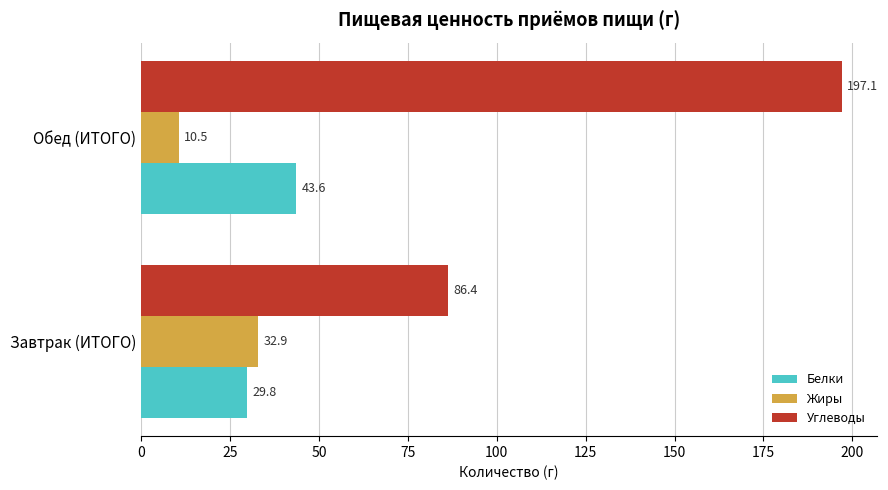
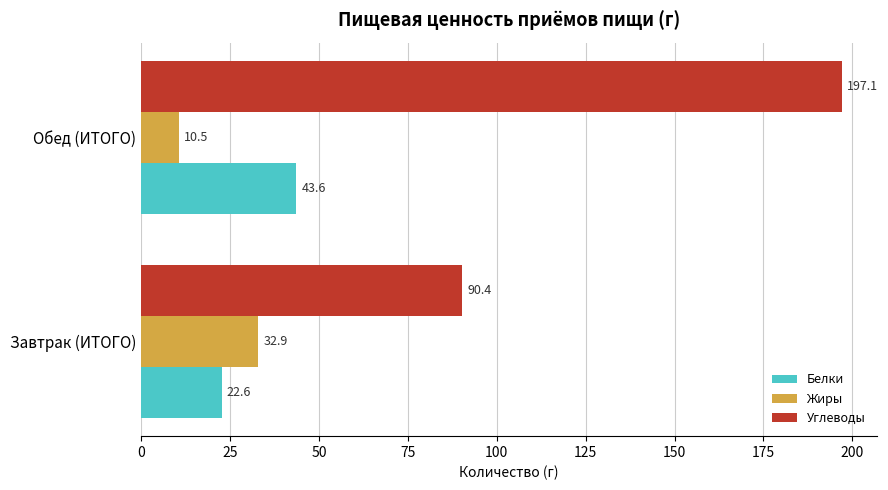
Углеводы, Завтрак (ИТОГО): 86.4 -> 90.4
Белки, Завтрак (ИТОГО): 29.8 -> 22.6
